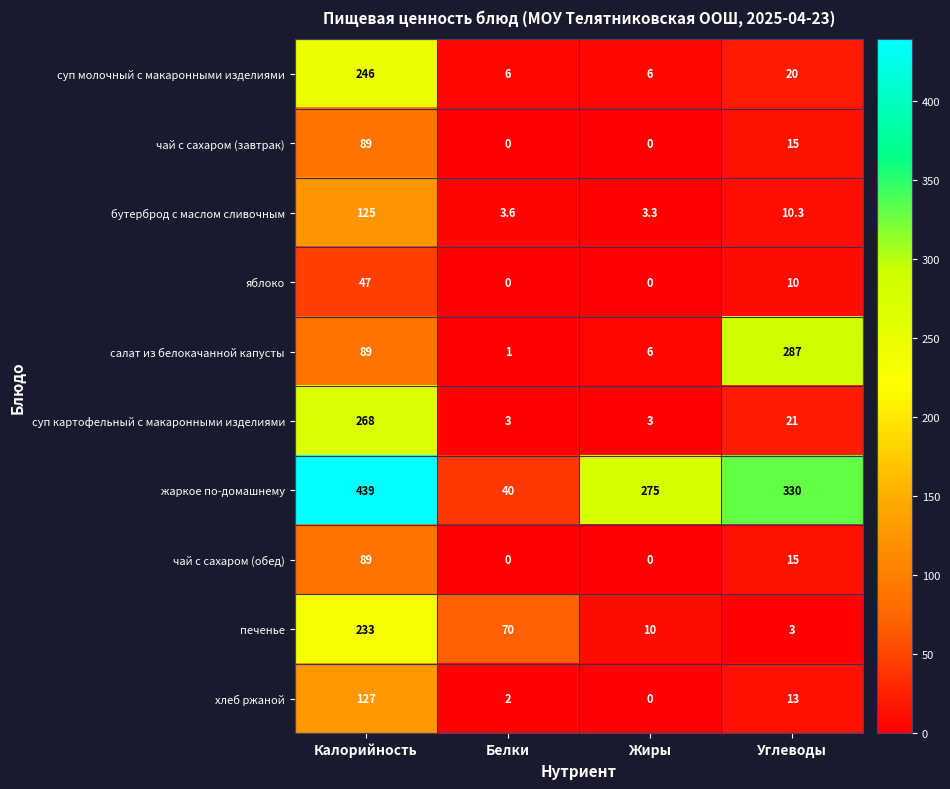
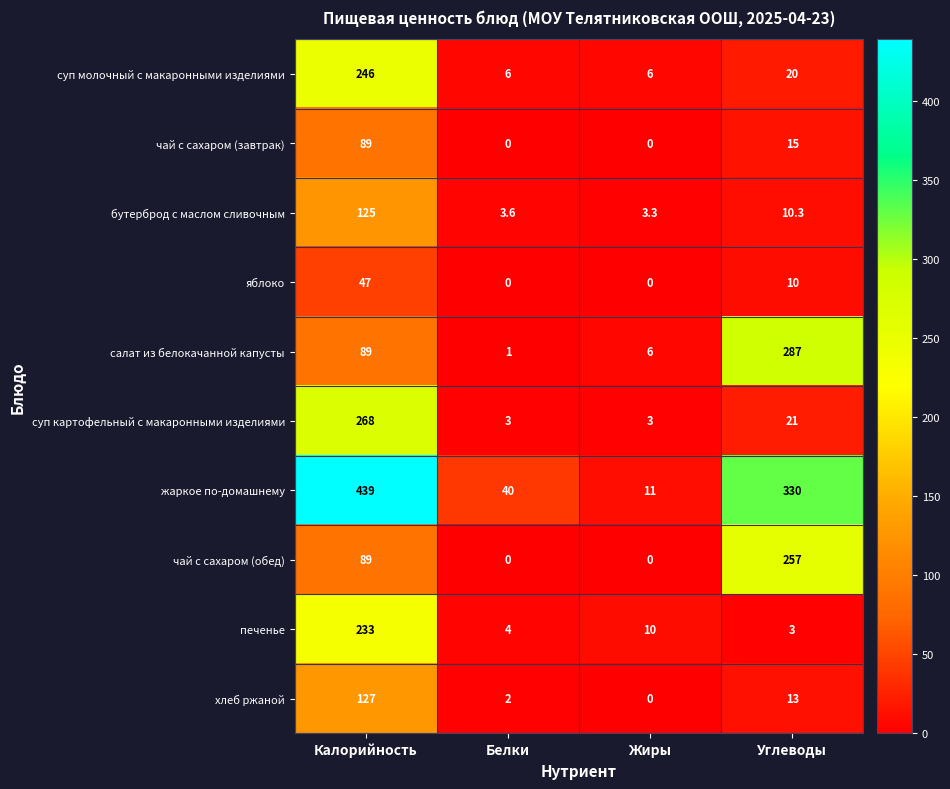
жаркое по-домашнему, Жиры: 275 -> 11
чай с сахаром (обед), Углеводы: 15 -> 257
печенье, Белки: 70 -> 4
